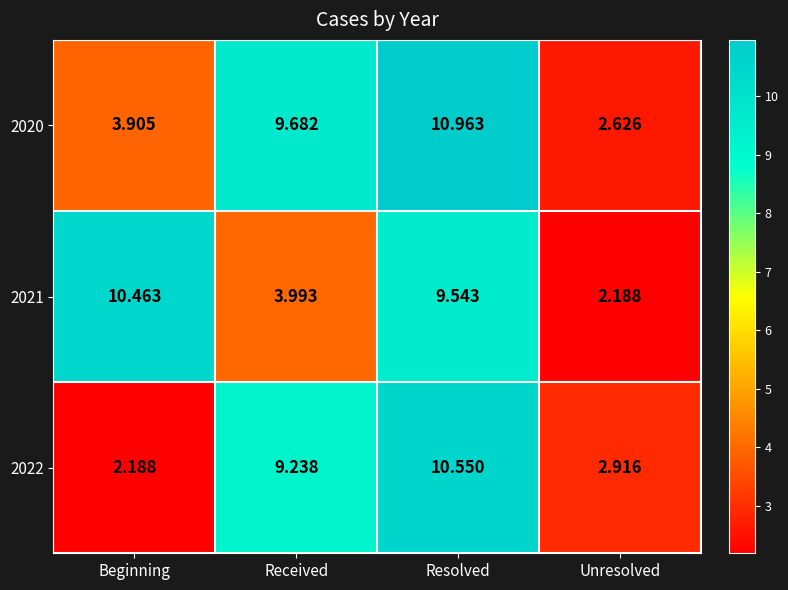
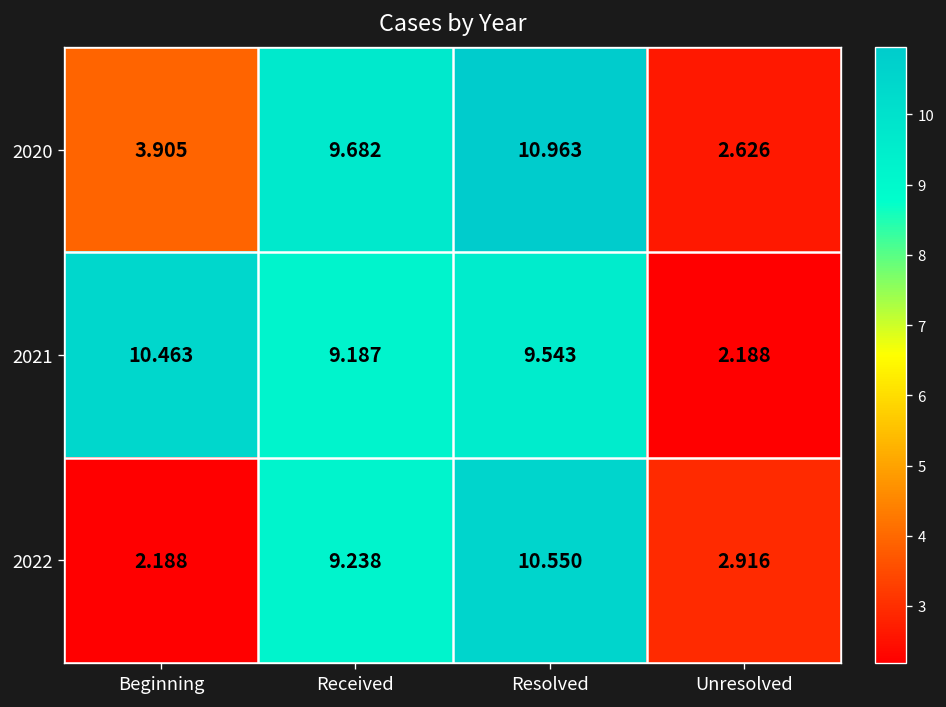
2021, Received: 3.993 -> 9.187
